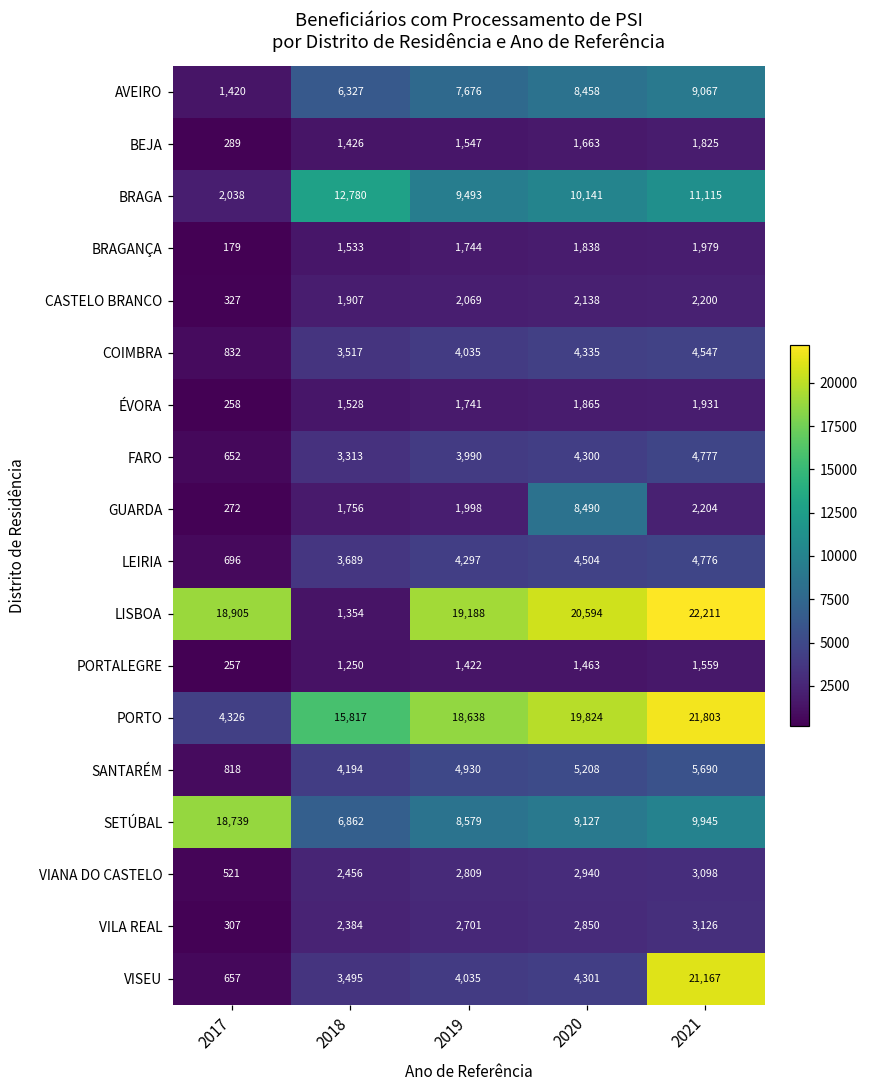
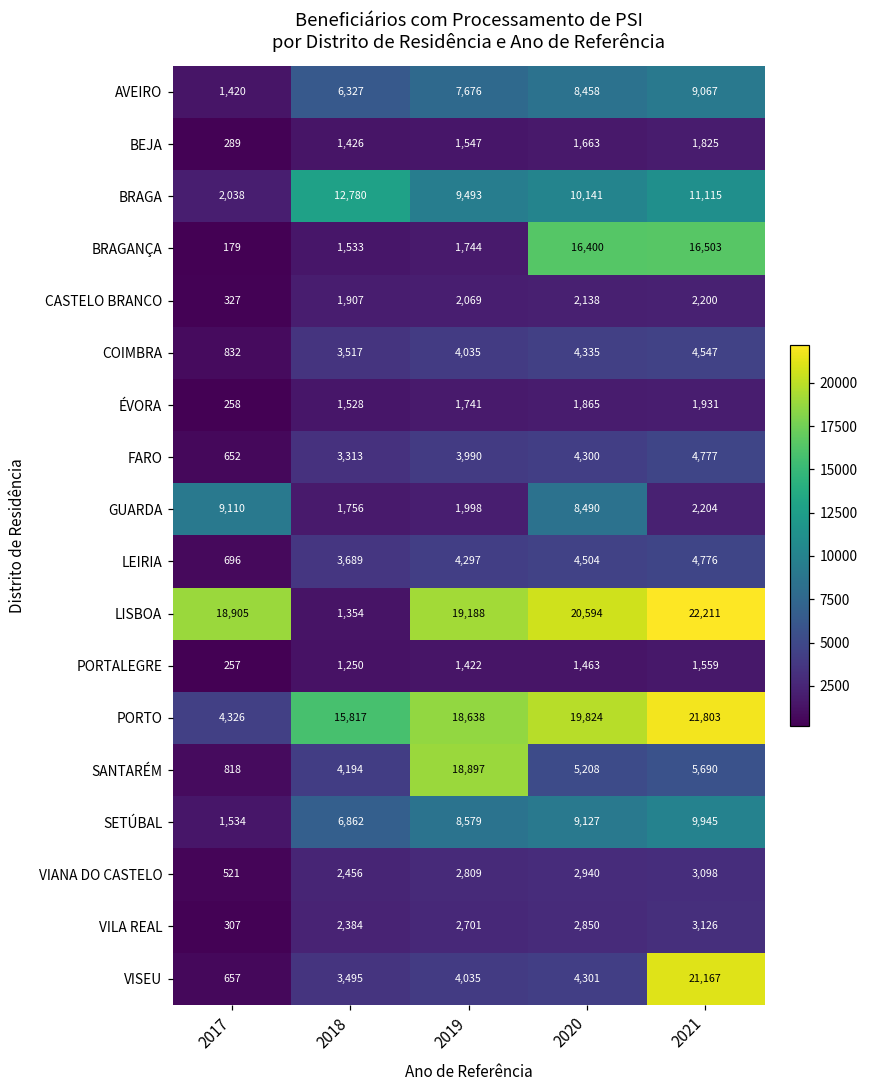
BRAGANÇA, 2020: 1,838 -> 16,400
BRAGANÇA, 2021: 1,979 -> 16,503
GUARDA, 2017: 272 -> 9,110
SANTARÉM, 2019: 4,930 -> 18,897
SETÚBAL, 2017: 18,739 -> 1,534
